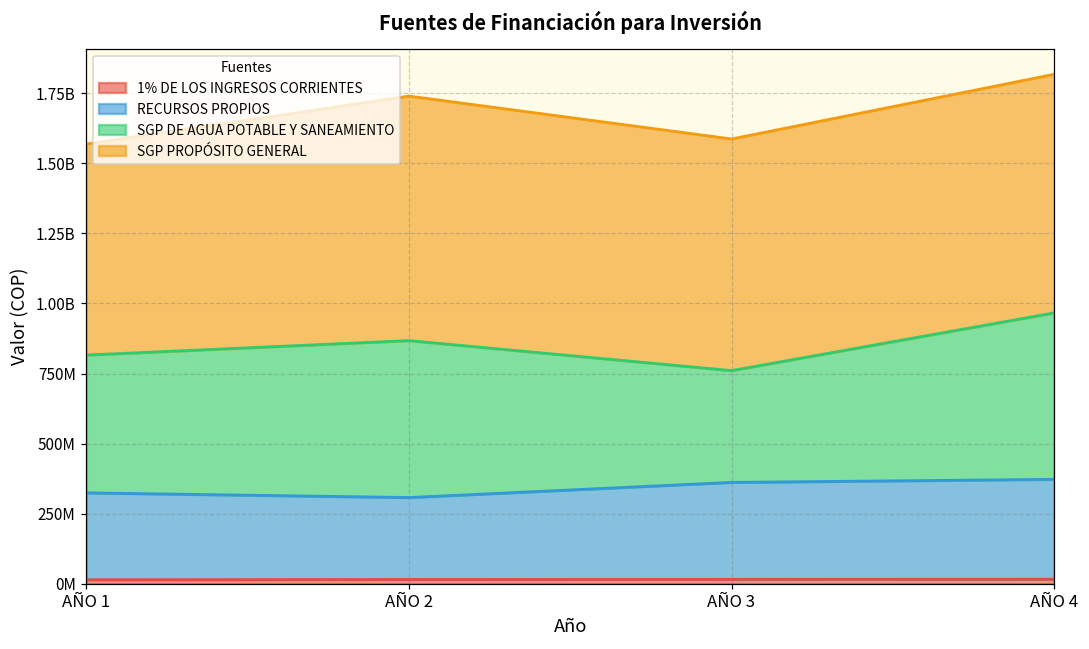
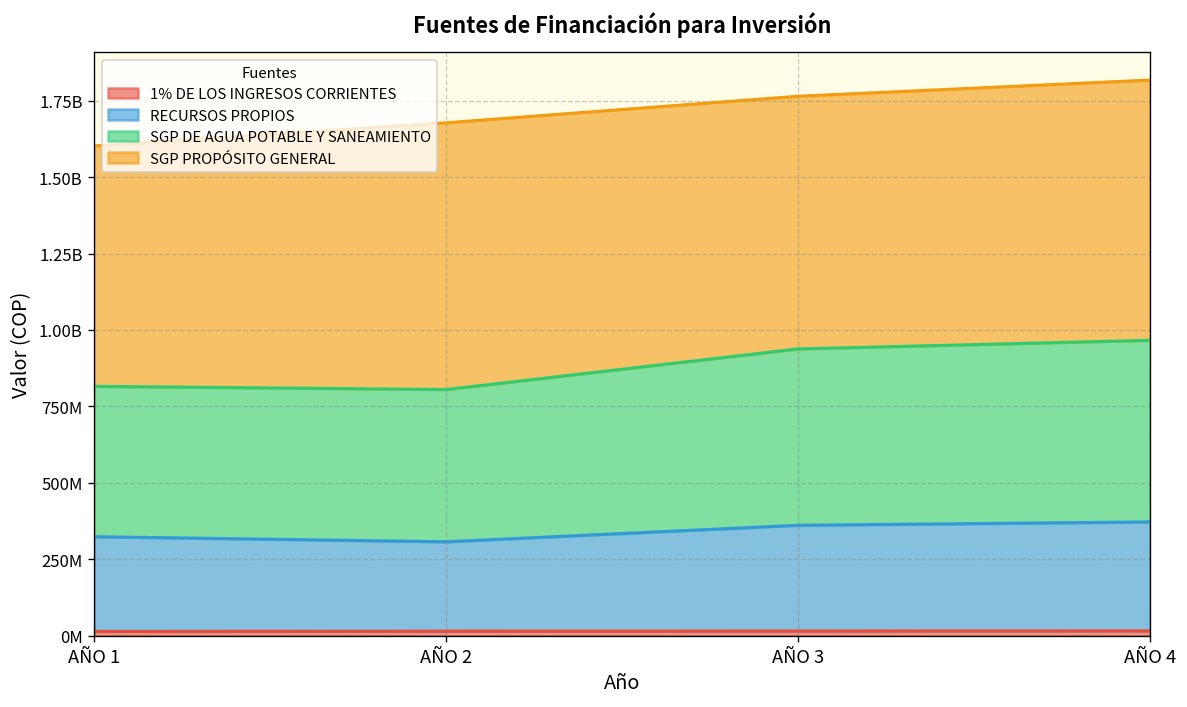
SGP PROPÓSITO GENERAL, AÑO 1: 750000000 -> 790000000
SGP DE AGUA POTABLE Y SANEAMIENTO, AÑO 2: 560000000 -> 500000000
SGP DE AGUA POTABLE Y SANEAMIENTO, AÑO 3: 400000000 -> 580000000
